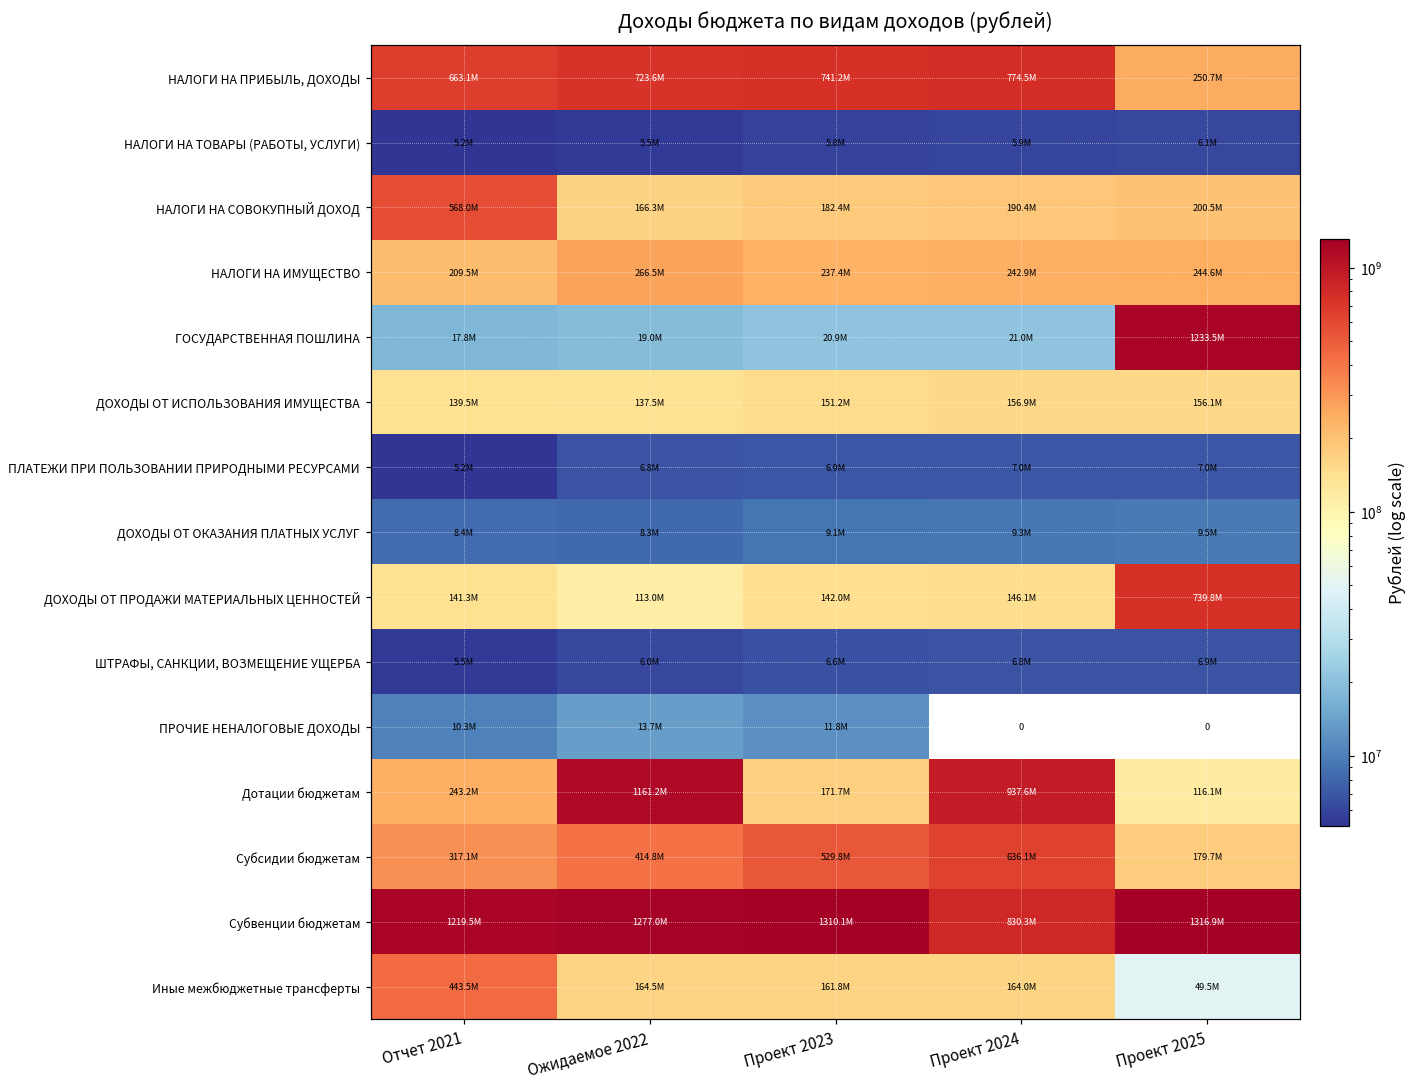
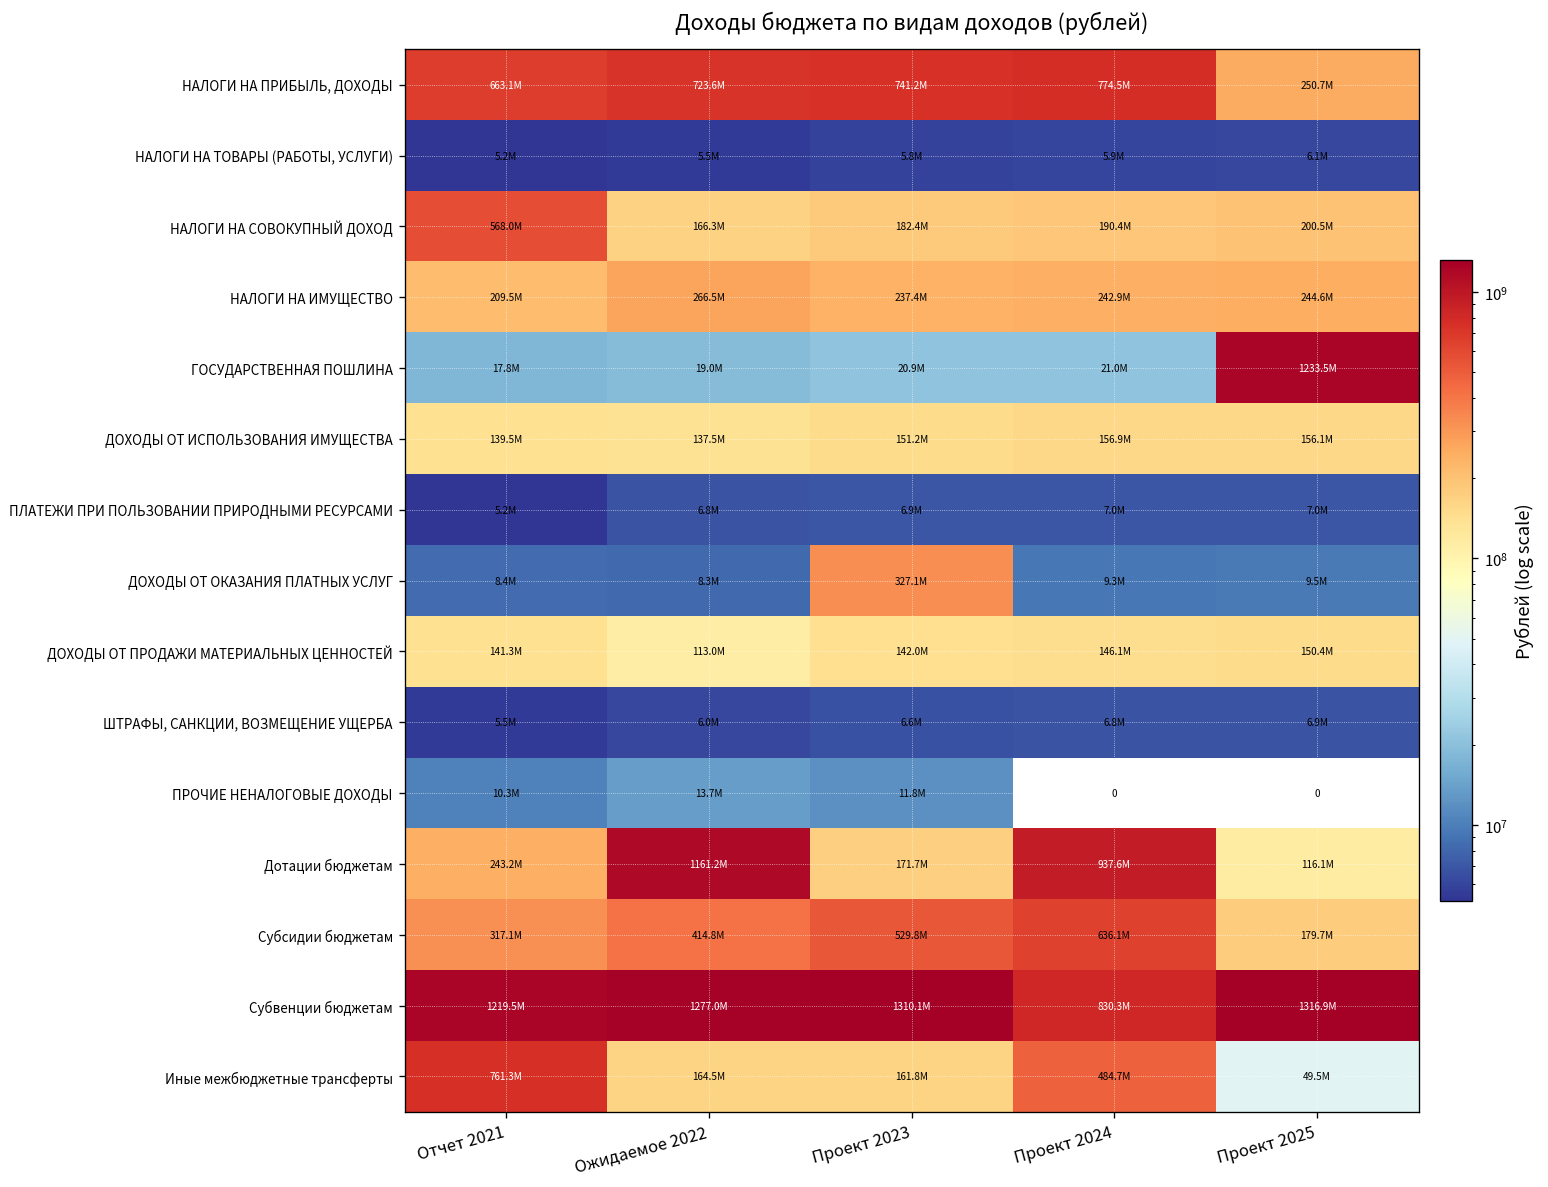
ДОХОДЫ ОТ ОКАЗАНИЯ ПЛАТНЫХ УСЛУГ, Проект 2023: 9.1M -> 327.1M
ДОХОДЫ ОТ ПРОДАЖИ МАТЕРИАЛЬНЫХ ЦЕННОСТЕЙ, Проект 2025: 739.8M -> 150.4M
Иные межбюджетные трансферты, Отчет 2021: 443.5M -> 761.3M
Иные межбюджетные трансферты, Проект 2024: 164.0M -> 484.7M
